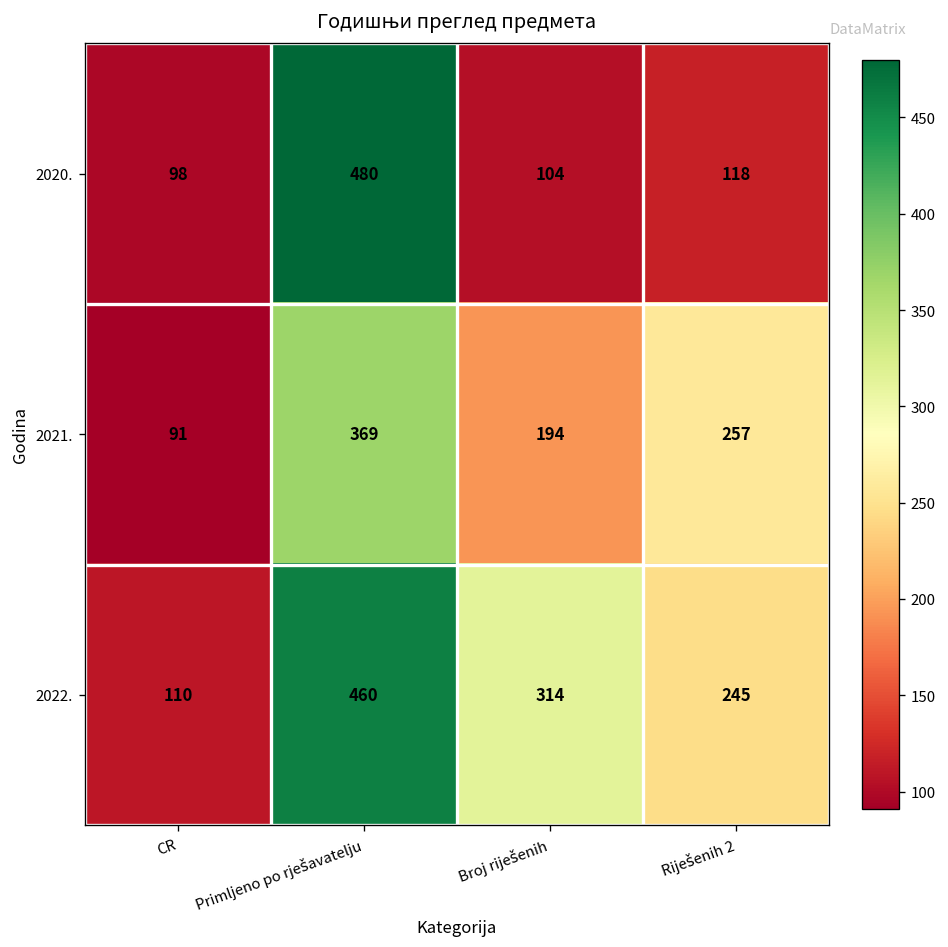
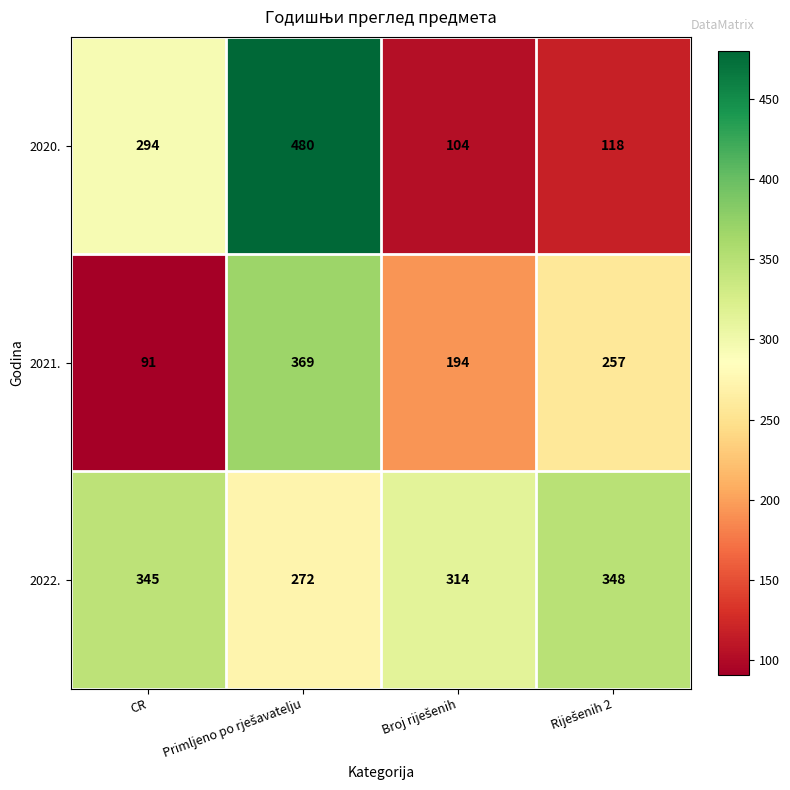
2020., CR: 98 -> 294
2022., CR: 110 -> 345
2022., Primljeno po rješavatelju: 460 -> 272
2022., Riješenih 2: 245 -> 348
